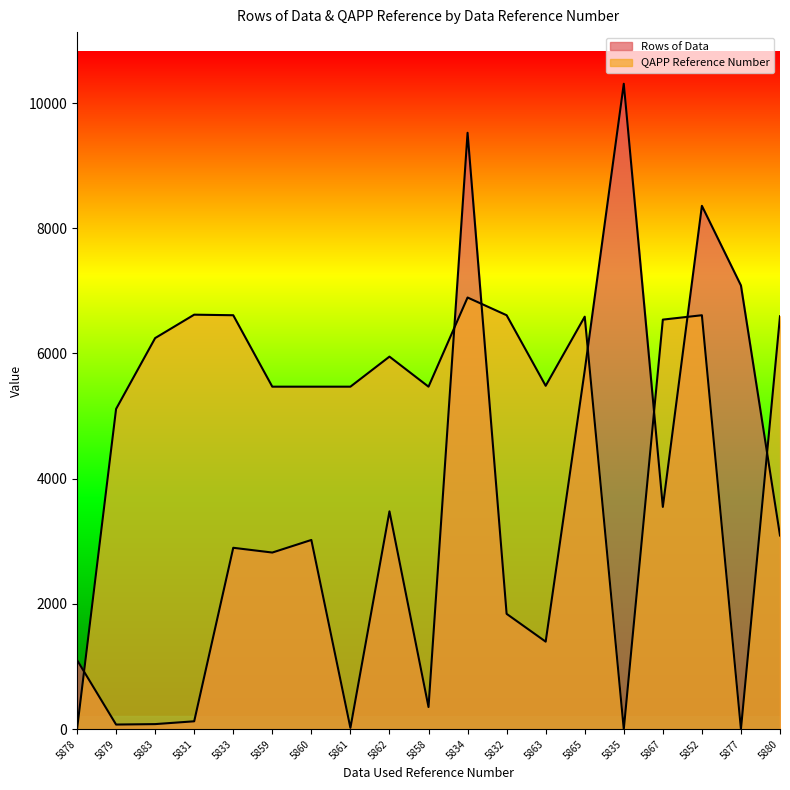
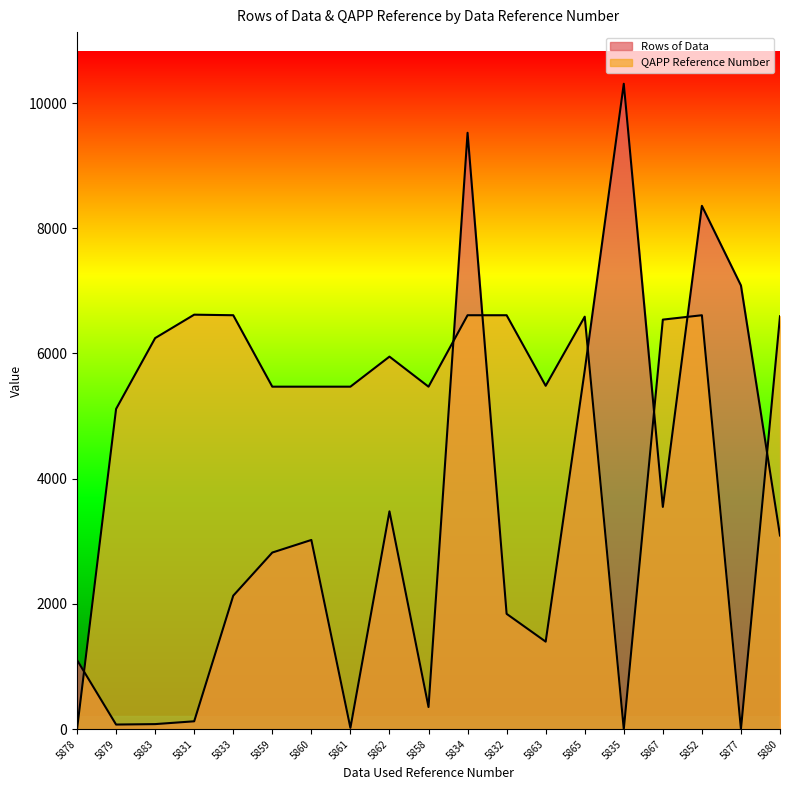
Rows of Data, 5833: 2900 -> 2100
QAPP Reference Number, 5834: 6900 -> 6600
